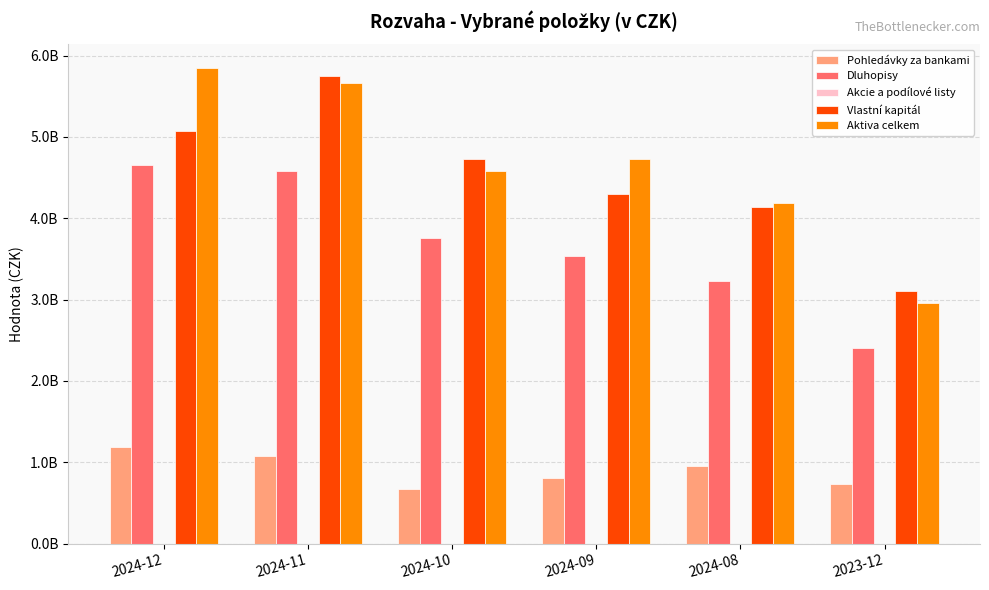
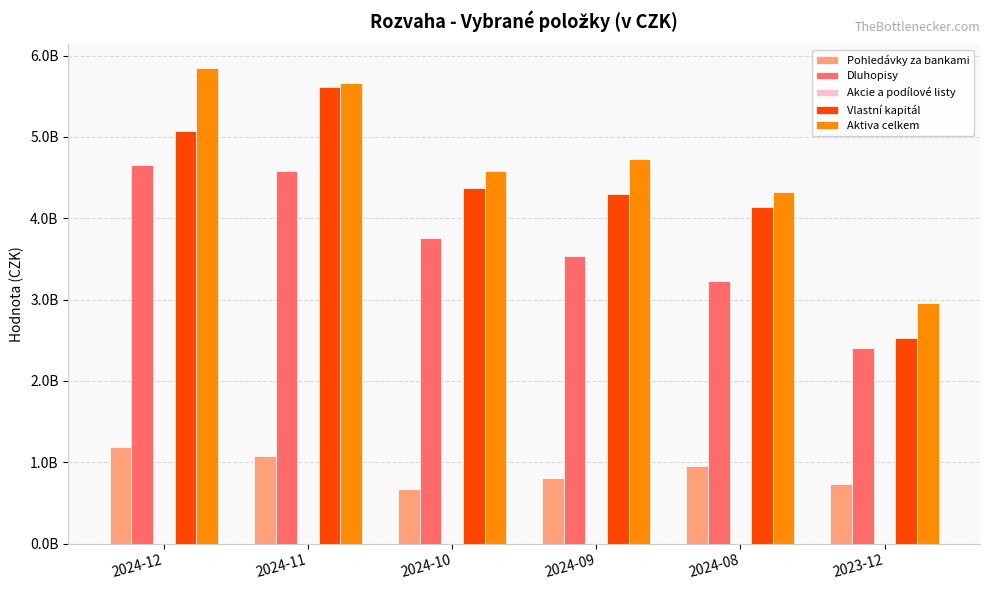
Vlastní kapitál, 2024-11: 5700000000 -> 5600000000
Vlastní kapitál, 2024-10: 4700000000 -> 4400000000
Aktiva celkem, 2024-08: 4200000000 -> 4300000000
Vlastní kapitál, 2023-12: 3100000000 -> 2500000000
